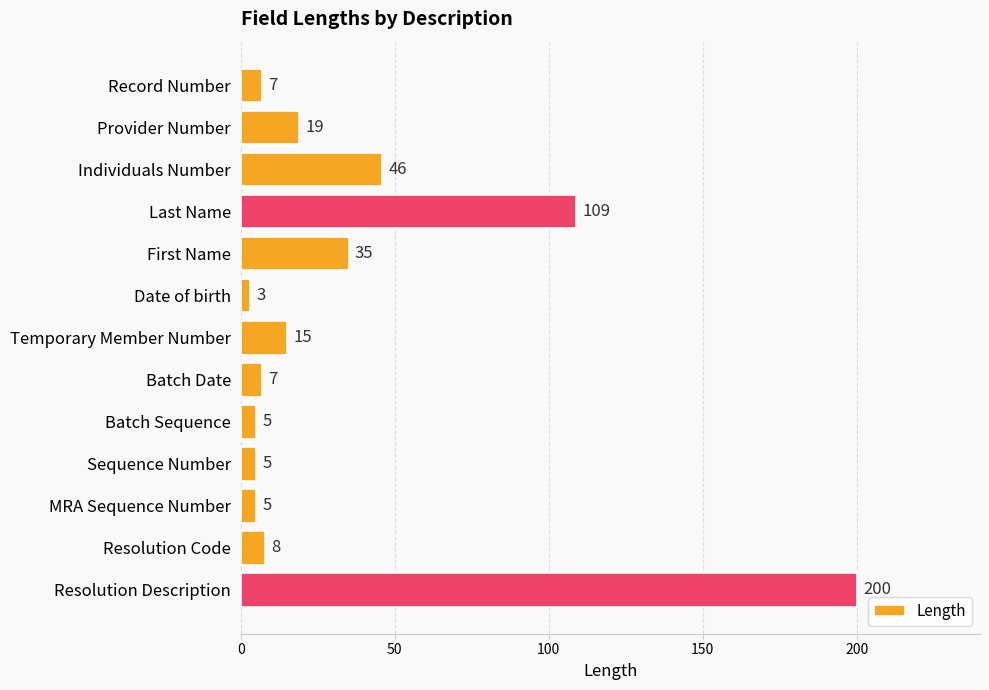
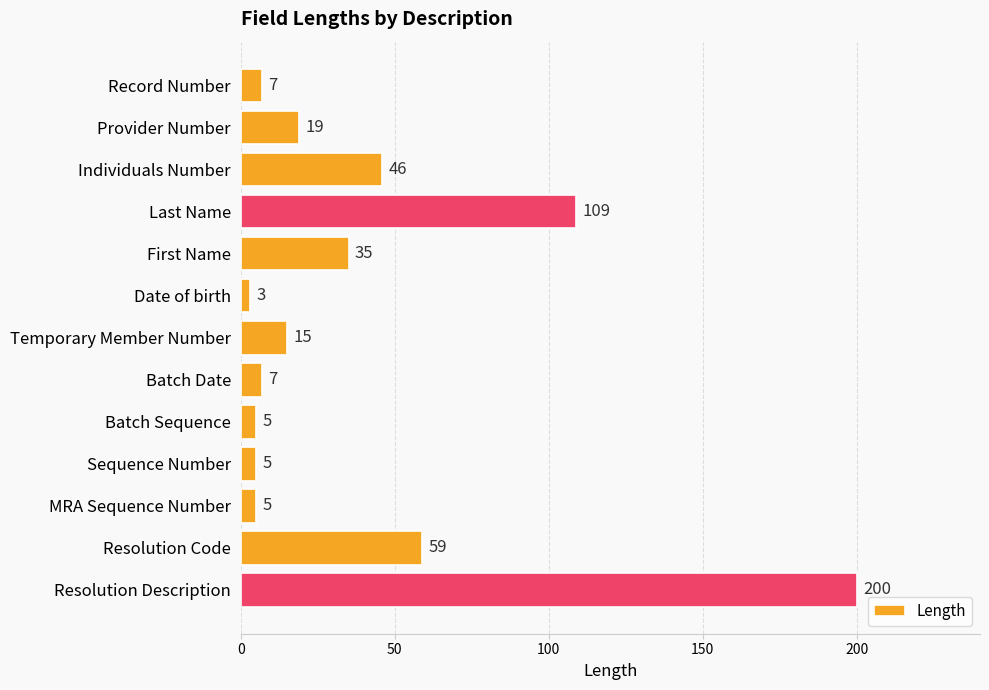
Resolution Code: 8 -> 59
